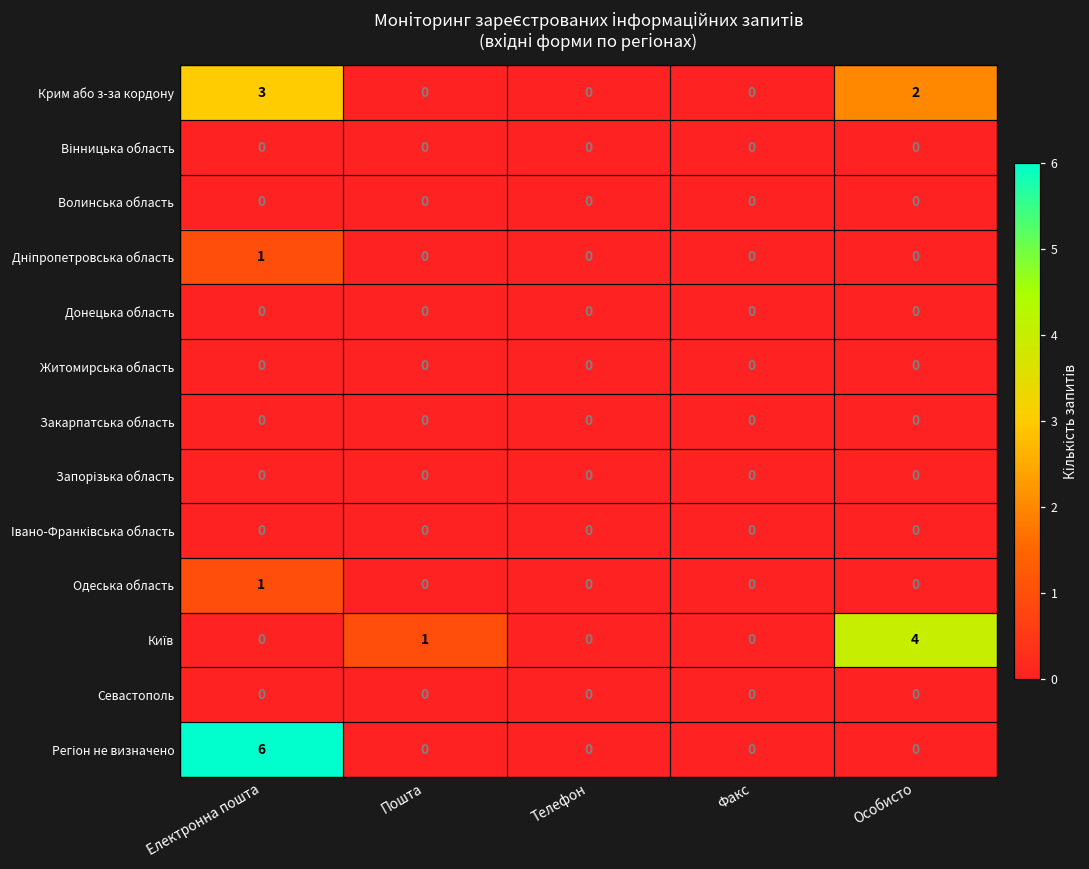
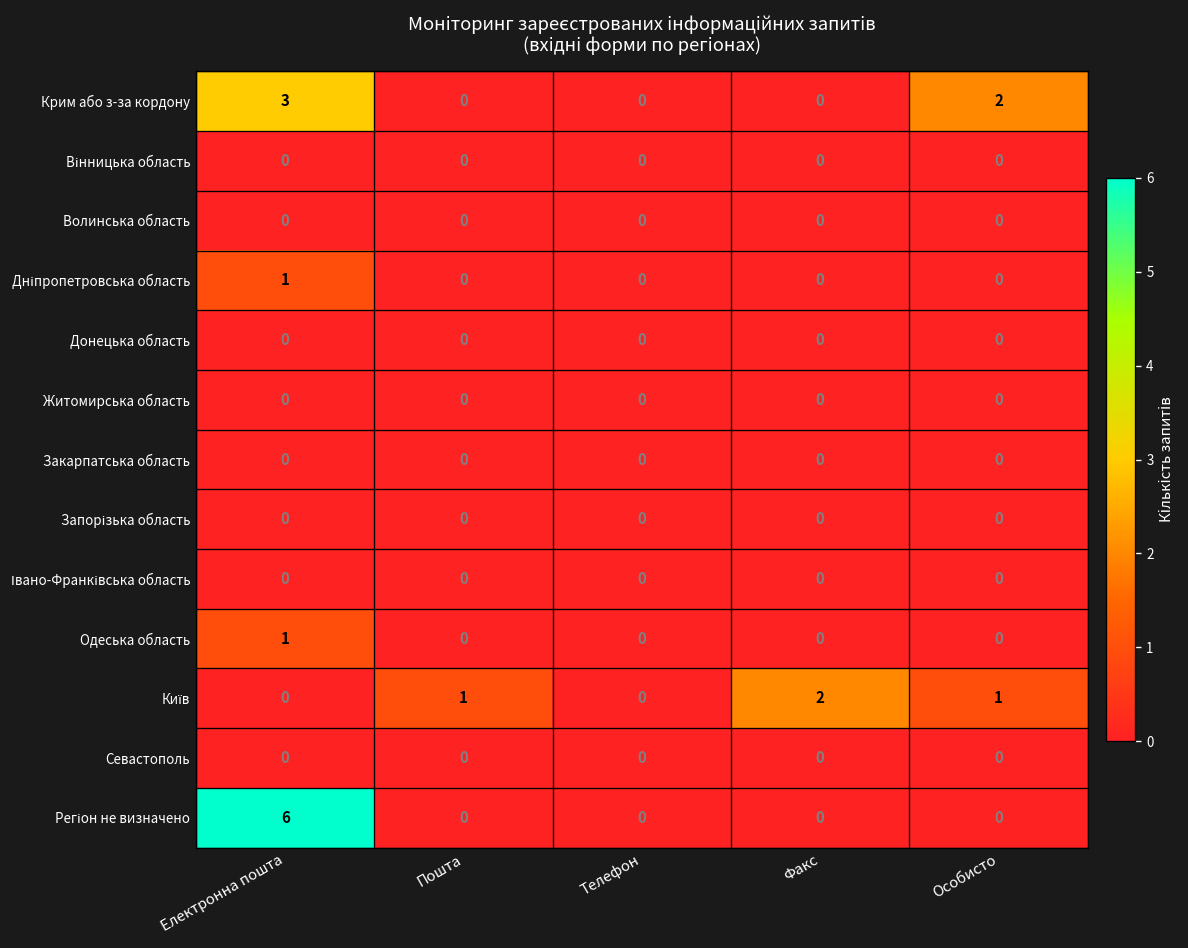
Київ, Факс: 0 -> 2
Київ, Особисто: 4 -> 1
